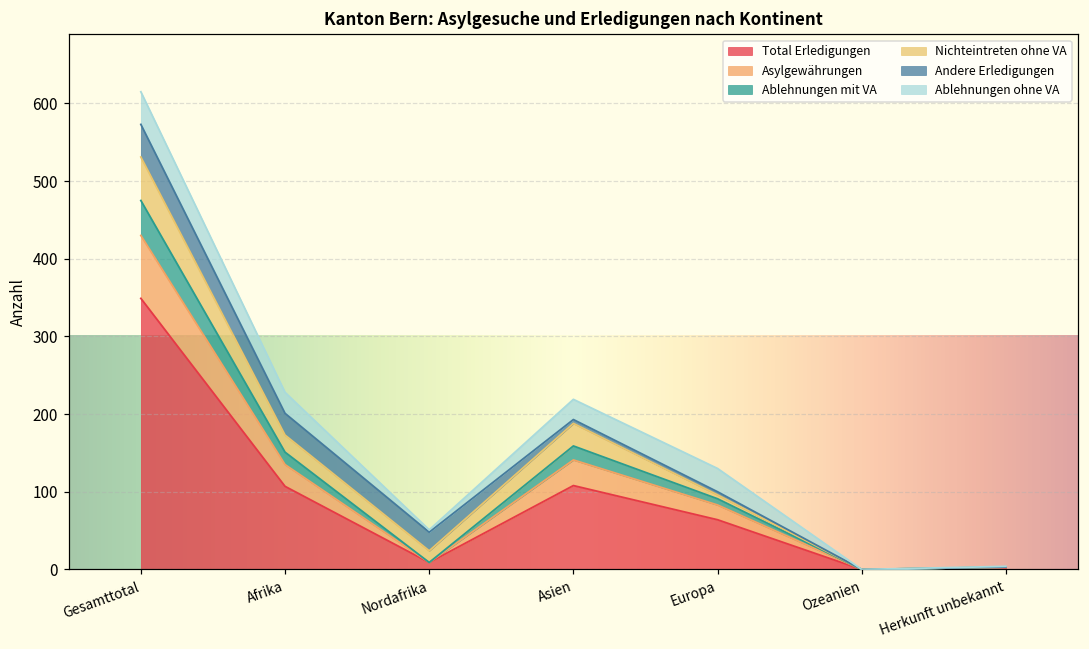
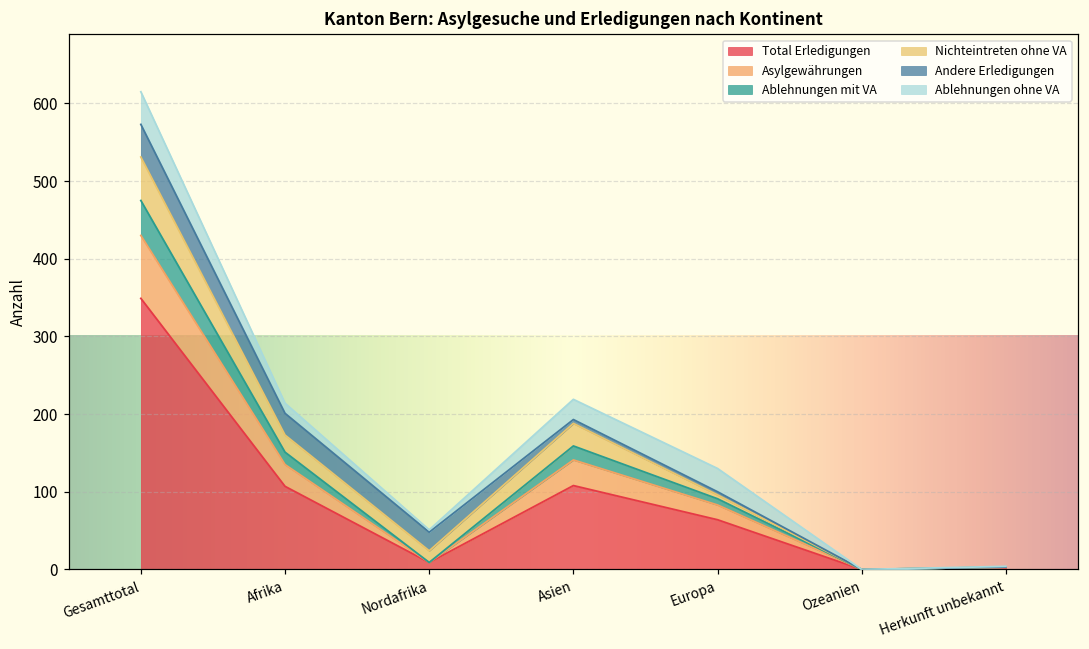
Ablehnungen ohne VA, Afrika: 30 -> 10
